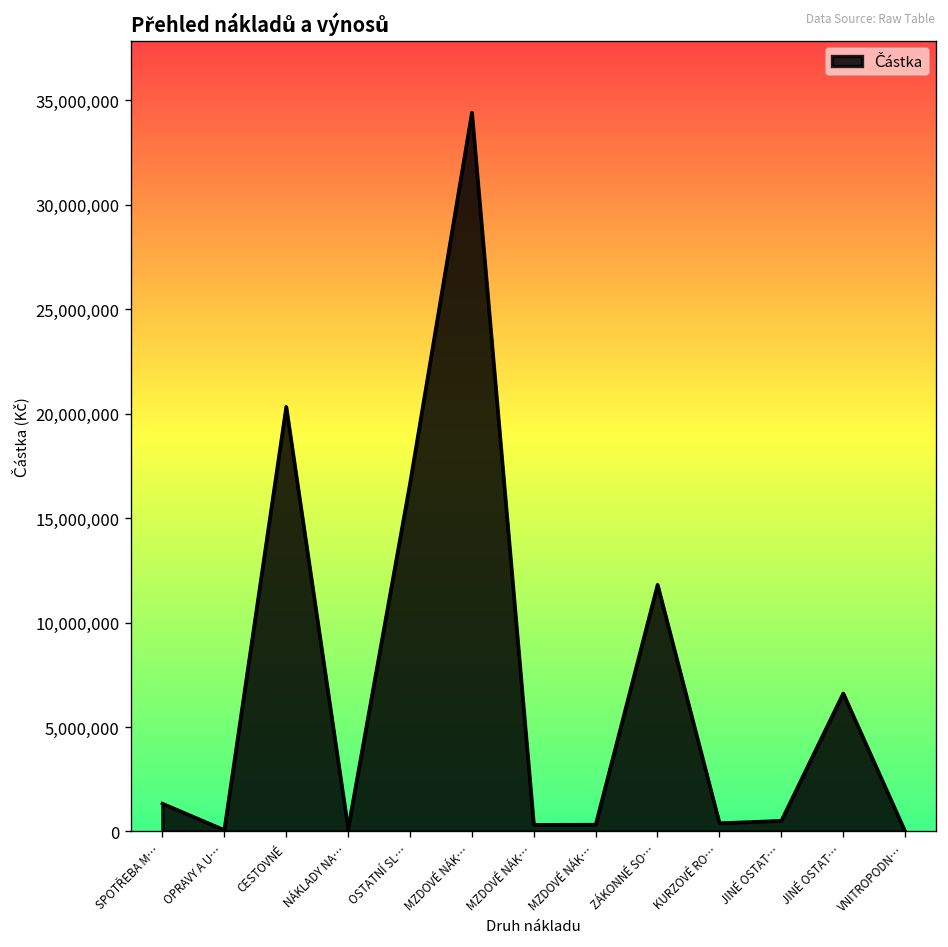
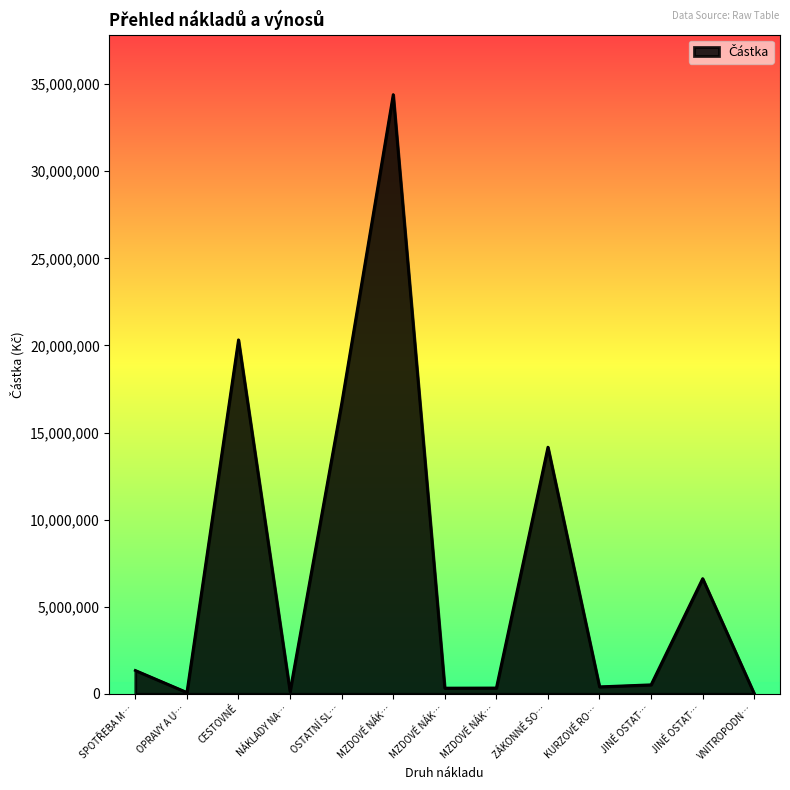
ZÁKONNÉ SO…: 11,800,000 -> 14,200,000
